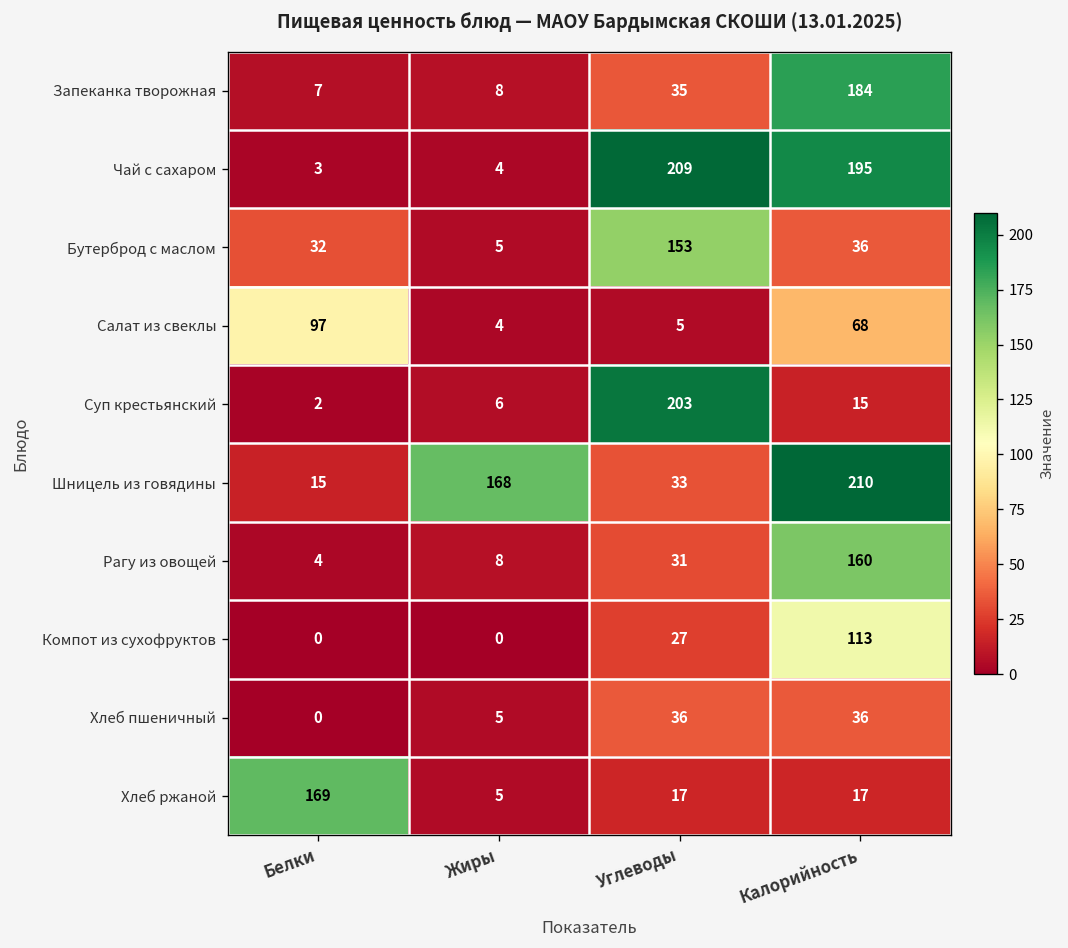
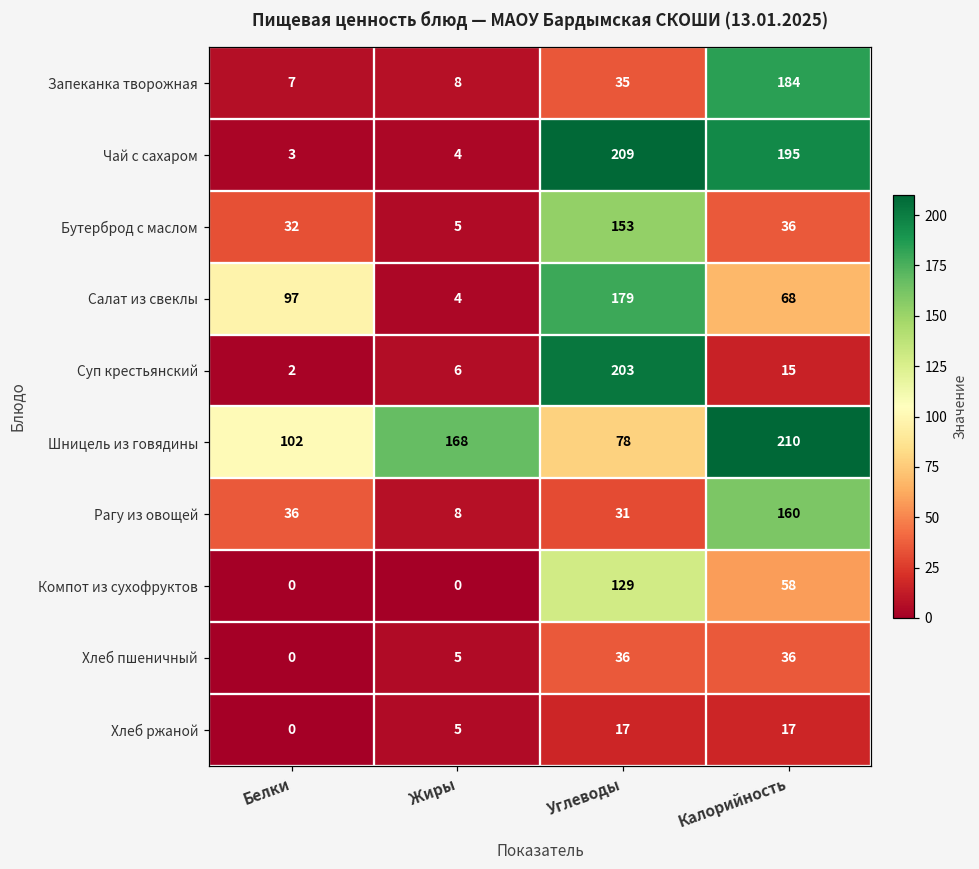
Салат из свеклы, Углеводы: 5 -> 179
Шницель из говядины, Белки: 15 -> 102
Шницель из говядины, Углеводы: 33 -> 78
Рагу из овощей, Белки: 4 -> 36
Компот из сухофруктов, Углеводы: 27 -> 129
Компот из сухофруктов, Калорийность: 113 -> 58
Хлеб ржаной, Белки: 169 -> 0
